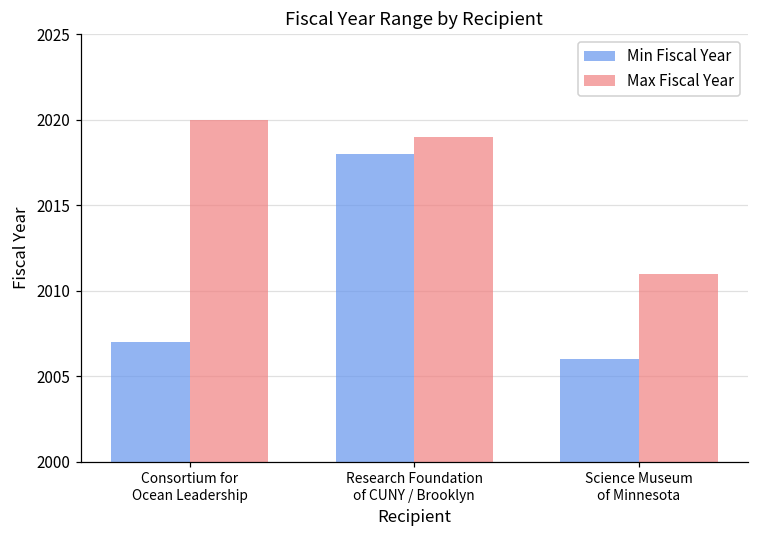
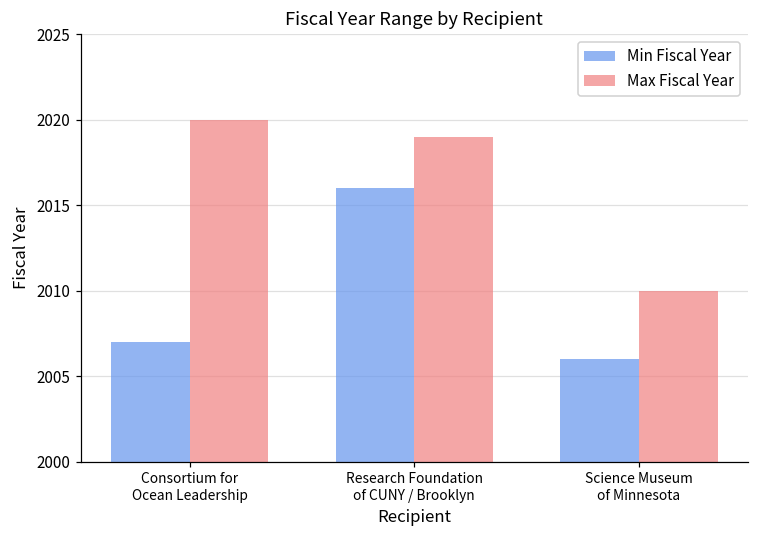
Min Fiscal Year, Research Foundation of CUNY / Brooklyn: 2018 -> 2016
Max Fiscal Year, Science Museum of Minnesota: 2011 -> 2010
